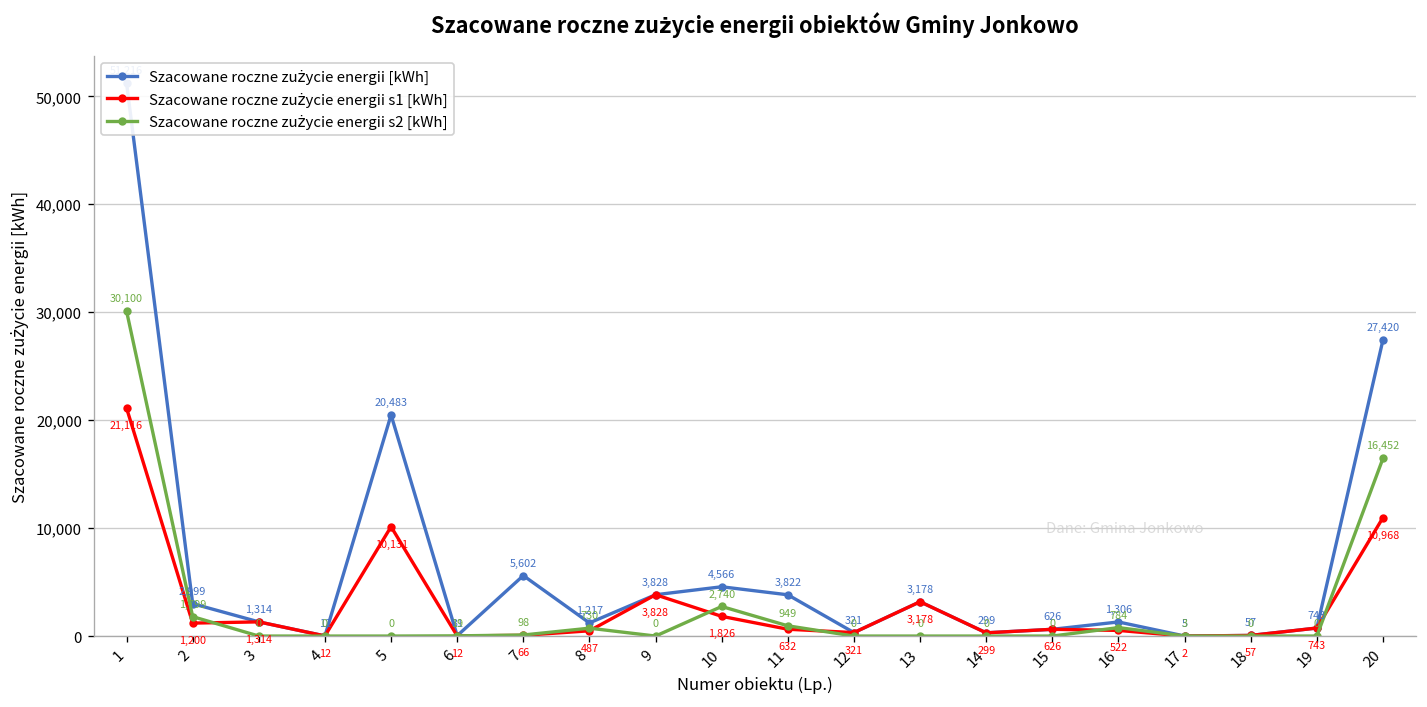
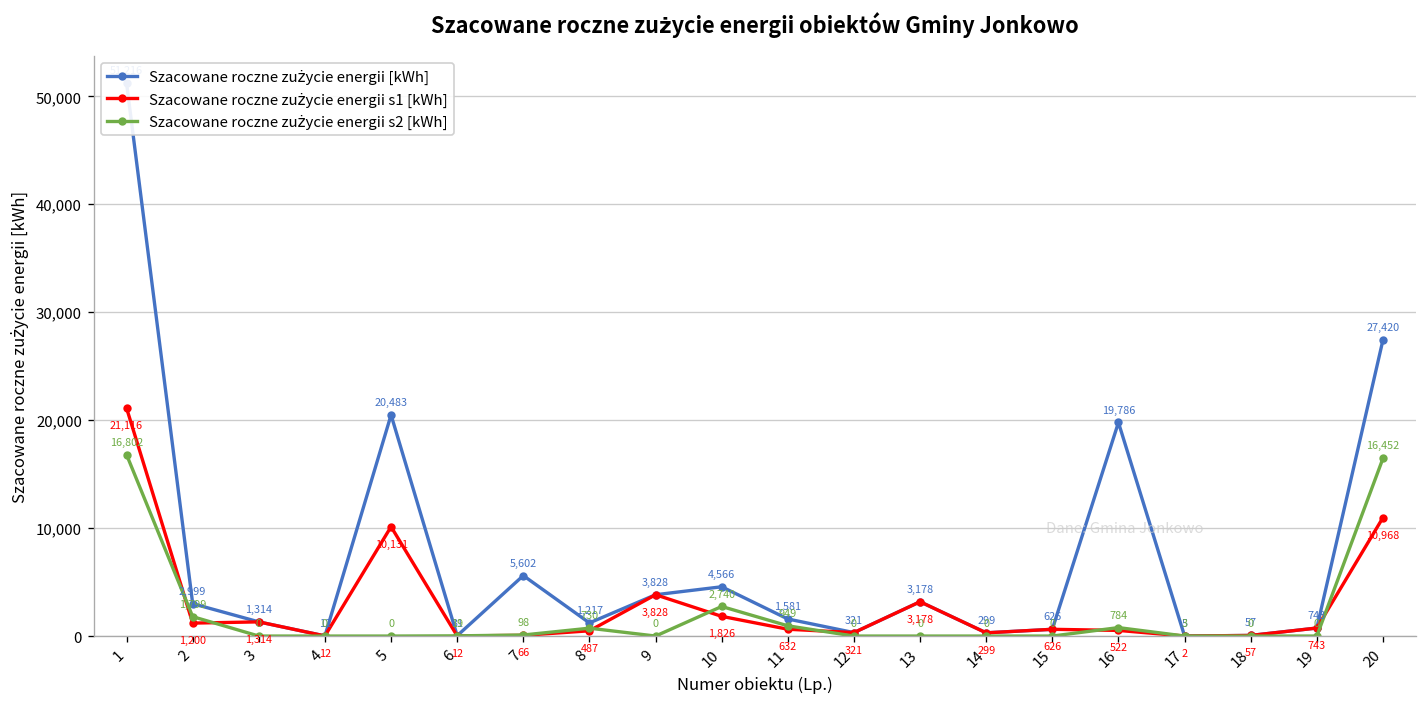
Szacowane roczne zużycie energii s2 [kWh], 1: 30,100 -> 16,802
Szacowane roczne zużycie energii [kWh], 11: 3,822 -> 1,581
Szacowane roczne zużycie energii [kWh], 16: 1,306 -> 19,786
